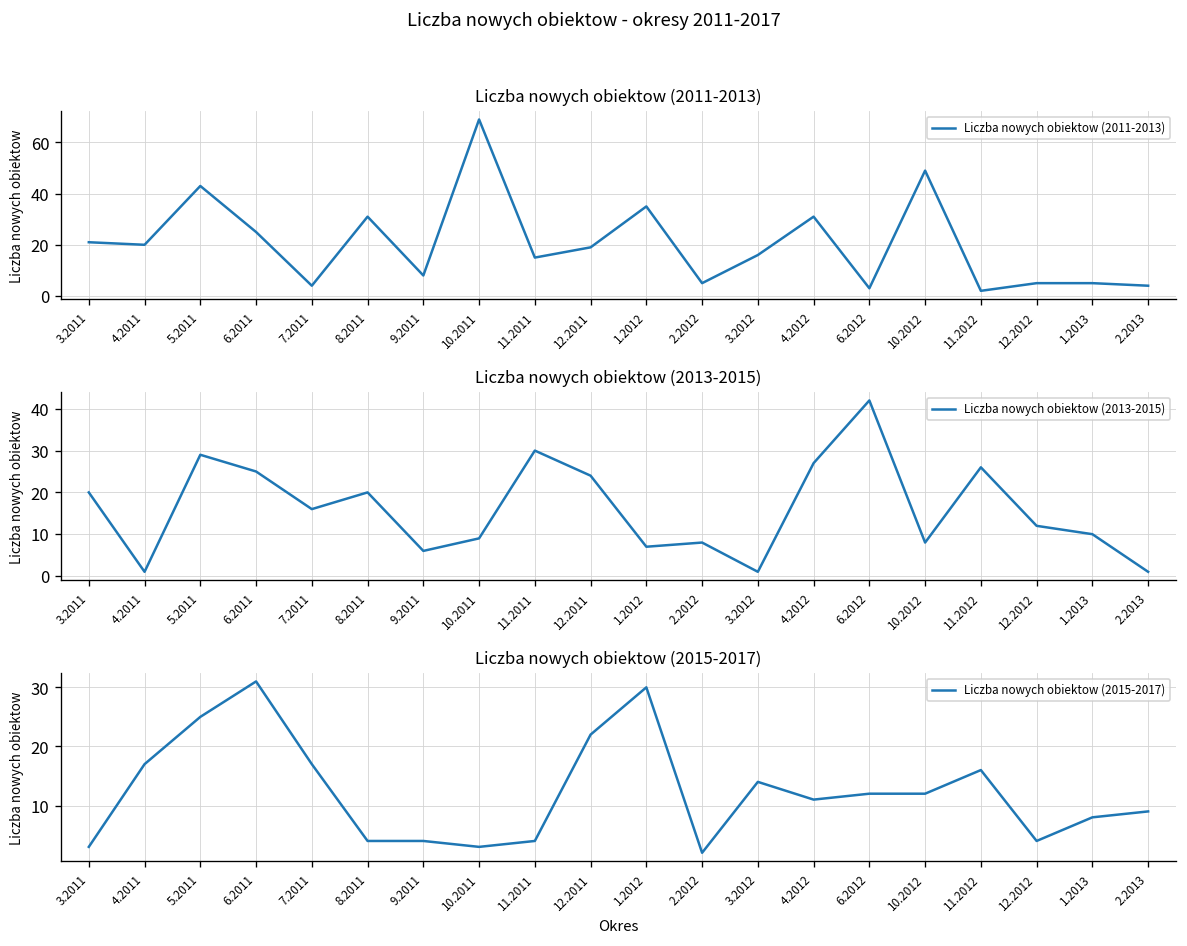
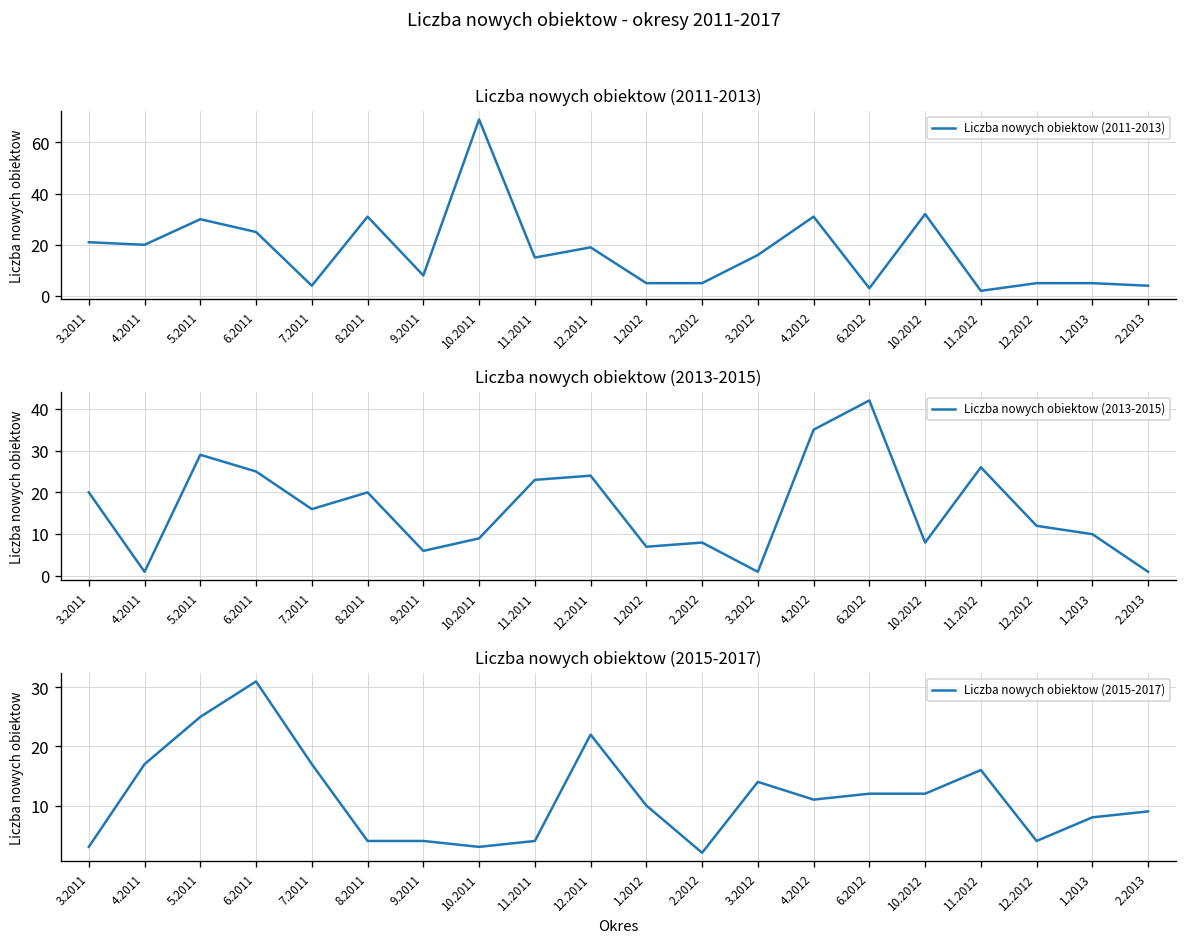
Liczba nowych obiektow (2011-2013), 5.2011: 43 -> 30
Liczba nowych obiektow (2011-2013), 1.2012: 35 -> 5
Liczba nowych obiektow (2011-2013), 10.2012: 49 -> 32
Liczba nowych obiektow (2013-2015), 11.2011: 30 -> 23
Liczba nowych obiektow (2013-2015), 4.2012: 27 -> 35
Liczba nowych obiektow (2015-2017), 1.2012: 30 -> 10
